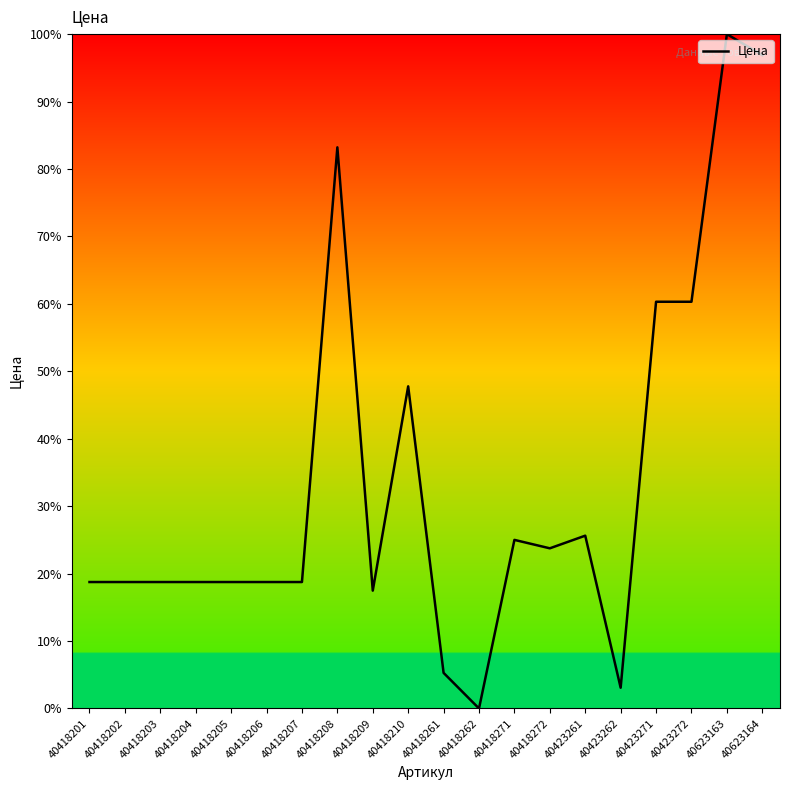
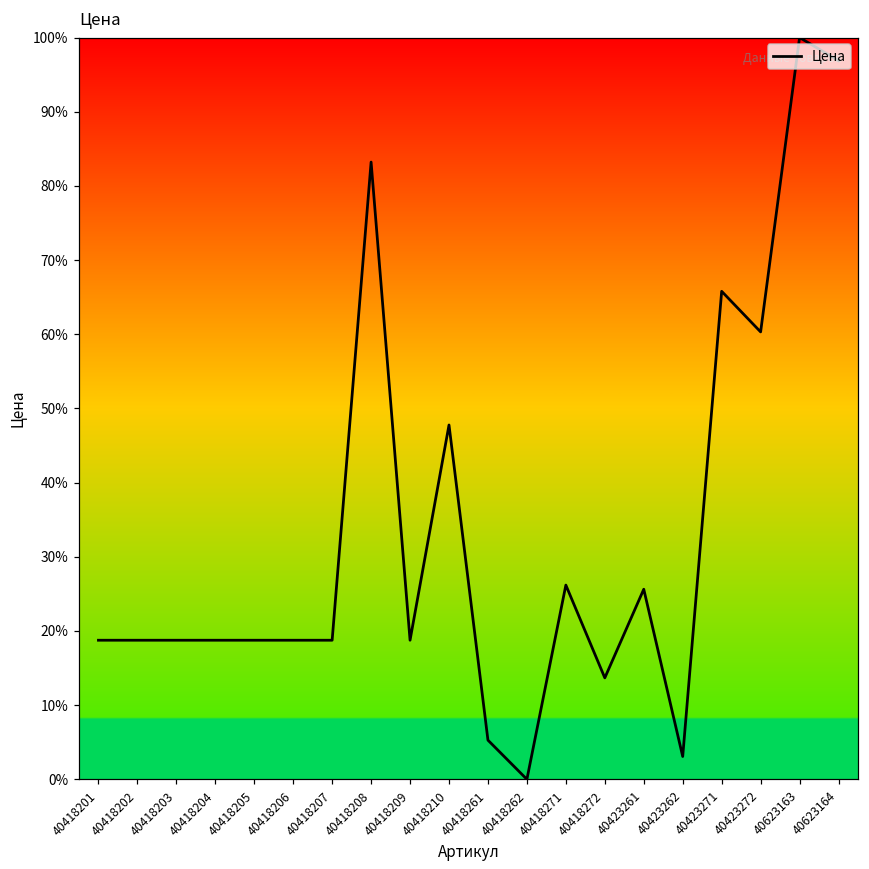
40418209: 17% -> 19%
40418271: 25% -> 26%
40418272: 24% -> 14%
40423271: 60% -> 66%
